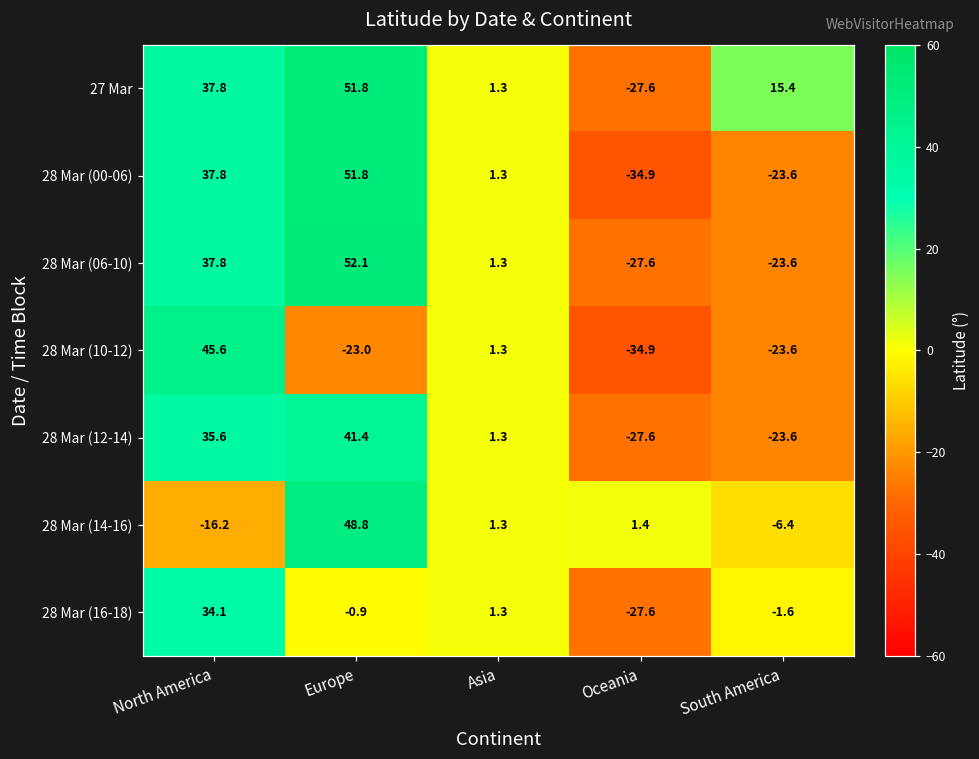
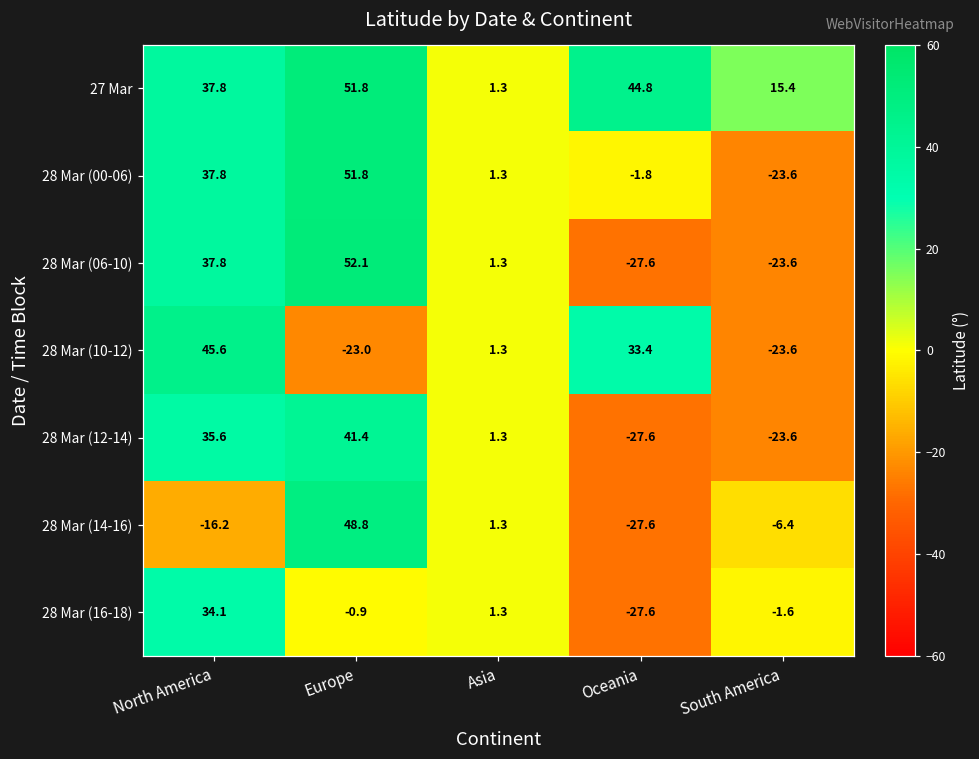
27 Mar, Oceania: -27.6 -> 44.8
28 Mar (00-06), Oceania: -34.9 -> -1.8
28 Mar (10-12), Oceania: -34.9 -> 33.4
28 Mar (14-16), Oceania: 1.4 -> -27.6
